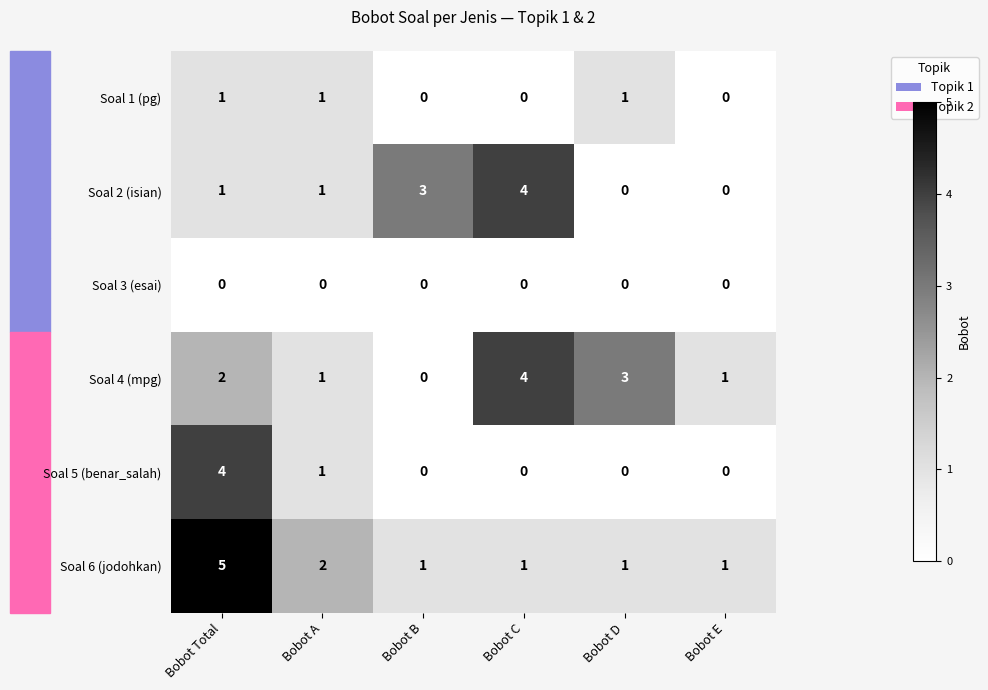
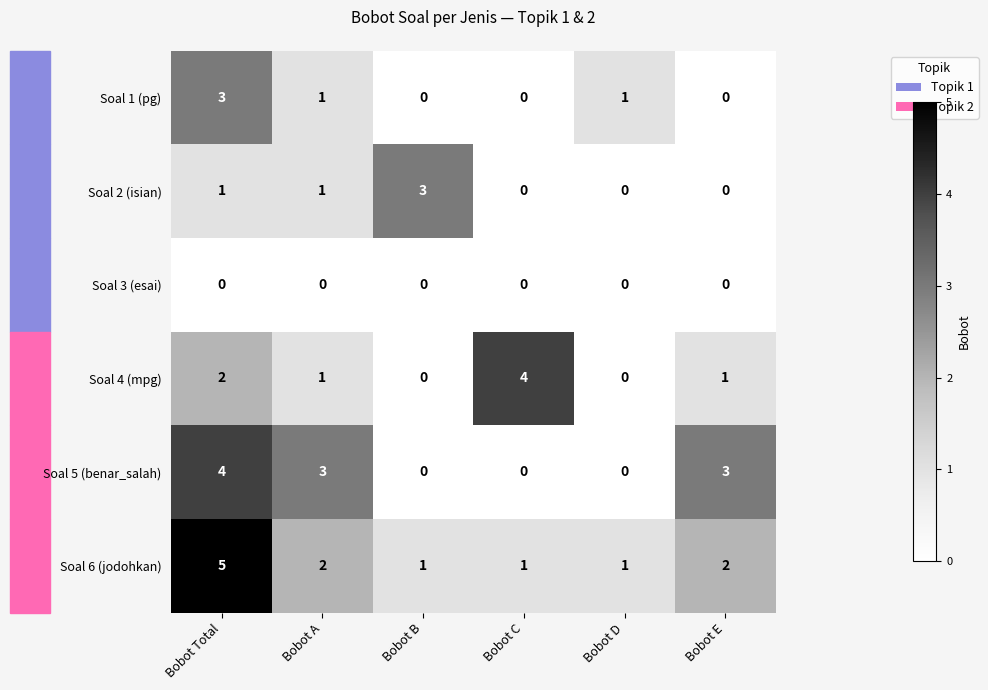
Soal 1 (pg), Bobot Total: 1 -> 3
Soal 2 (isian), Bobot C: 4 -> 0
Soal 4 (mpg), Bobot D: 3 -> 0
Soal 5 (benar_salah), Bobot A: 1 -> 3
Soal 5 (benar_salah), Bobot E: 0 -> 3
Soal 6 (jodohkan), Bobot E: 1 -> 2
